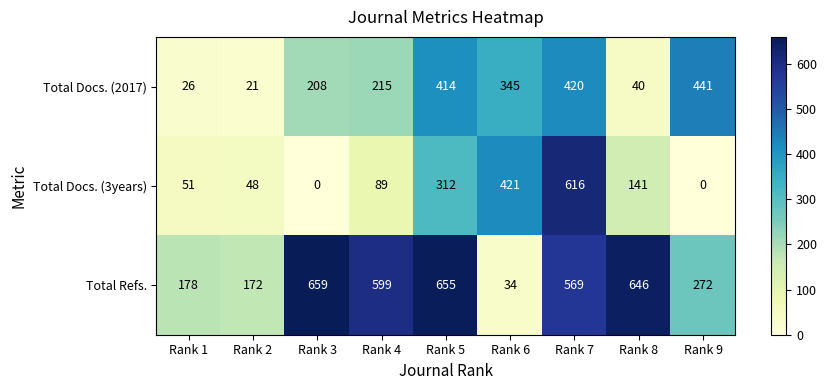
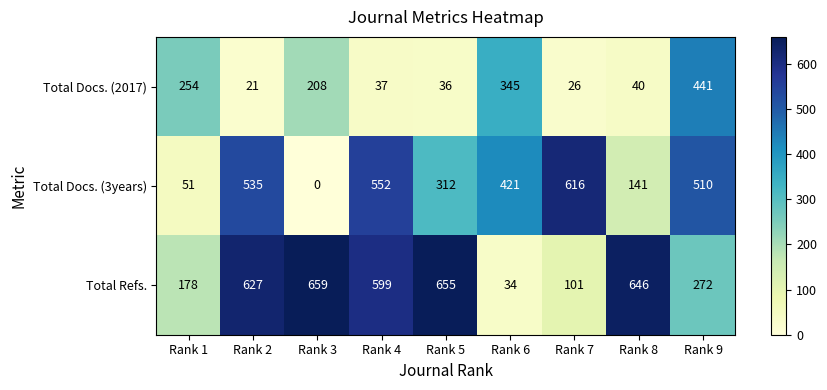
Total Docs. (2017), Rank 1: 26 -> 254
Total Docs. (2017), Rank 4: 215 -> 37
Total Docs. (2017), Rank 5: 414 -> 36
Total Docs. (2017), Rank 7: 420 -> 26
Total Docs. (3years), Rank 2: 48 -> 535
Total Docs. (3years), Rank 4: 89 -> 552
Total Docs. (3years), Rank 9: 0 -> 510
Total Refs., Rank 2: 172 -> 627
Total Refs., Rank 7: 569 -> 101
